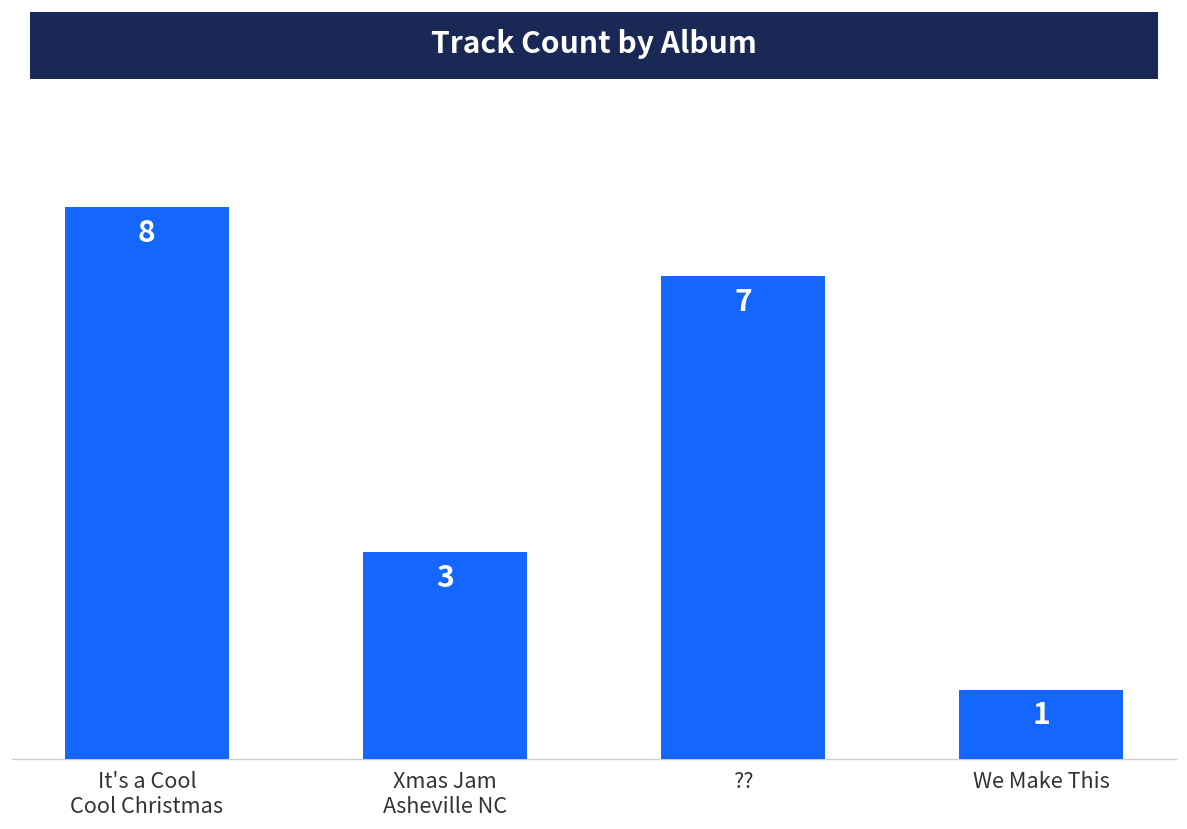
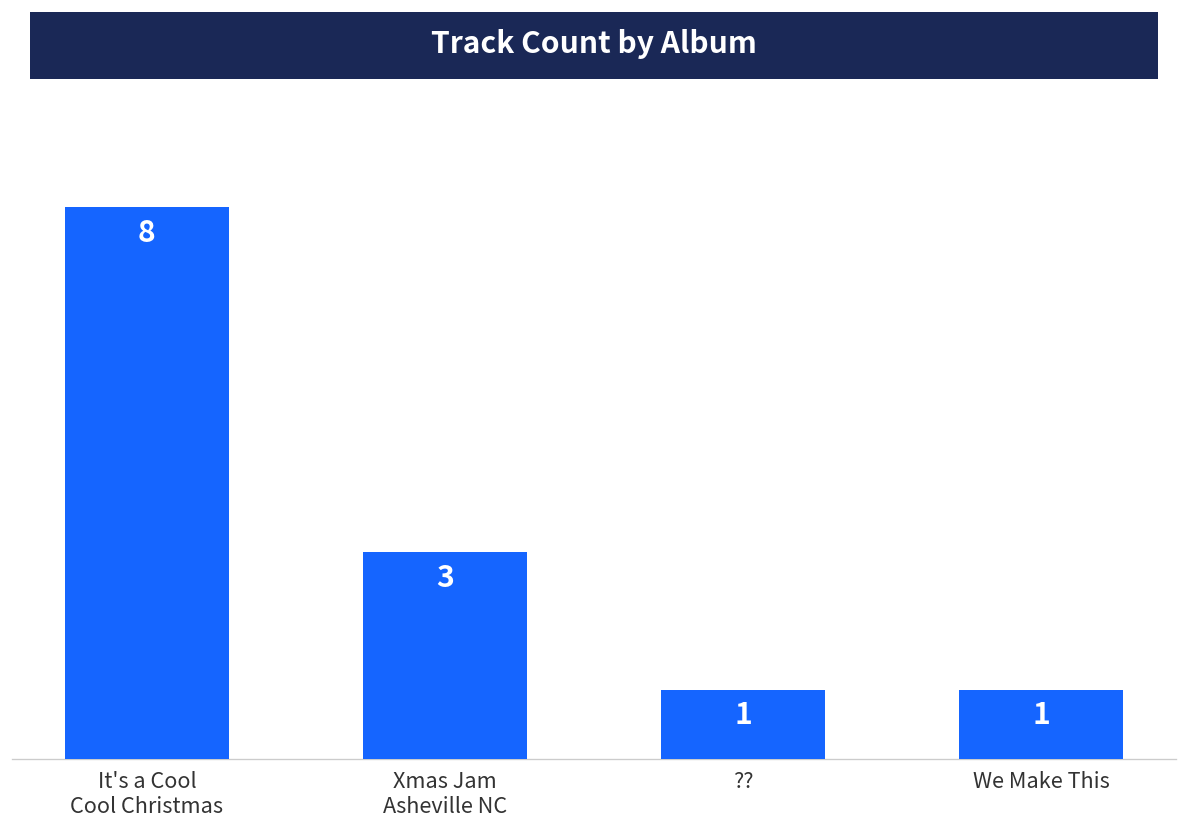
??: 7 -> 1
